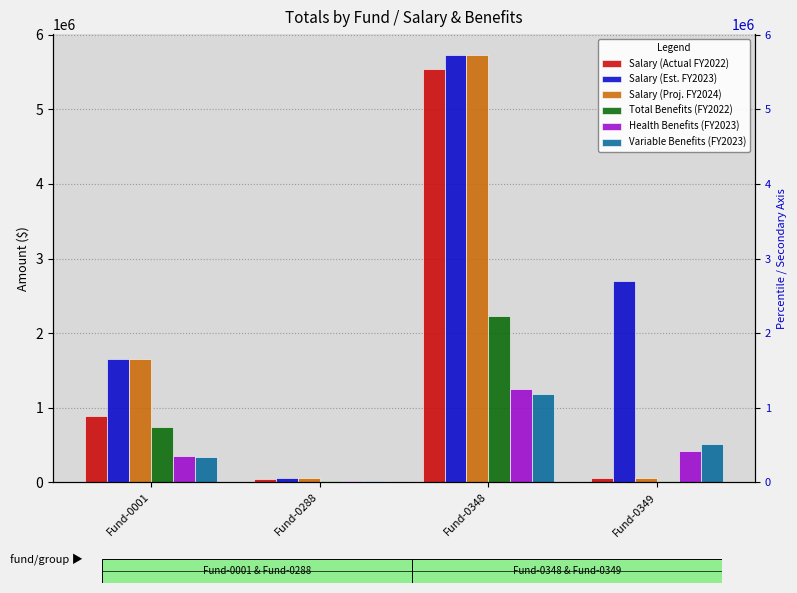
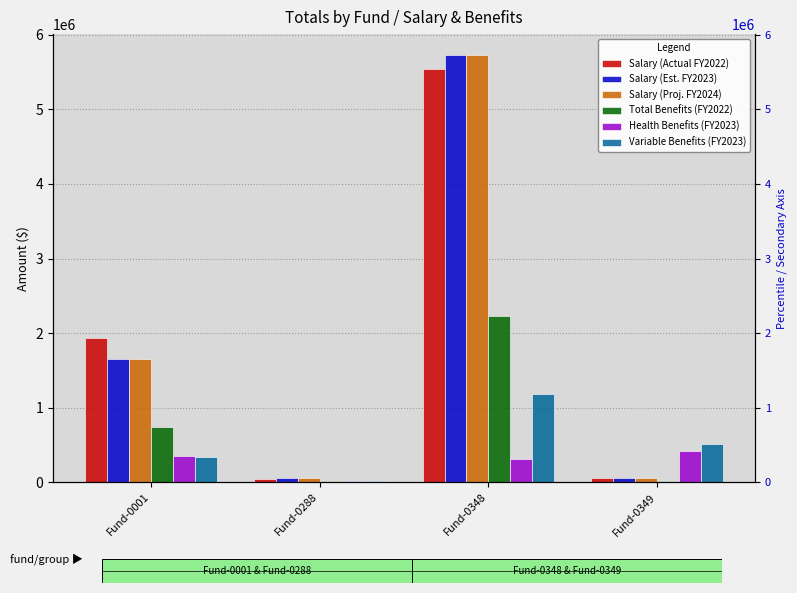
Totals by Fund / Salary & Benefits, Salary (Actual FY2022), Fund-0001: 900000 -> 1900000
Totals by Fund / Salary & Benefits, Health Benefits (FY2023), Fund-0348: 1300000 -> 300000
Totals by Fund / Salary & Benefits, Salary (Est. FY2023), Fund-0349: 2700000 -> 100000
